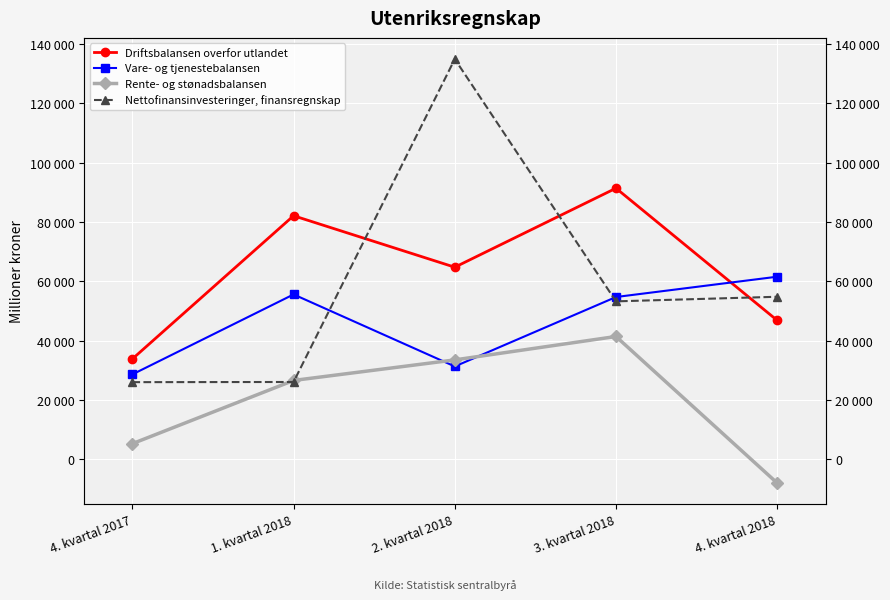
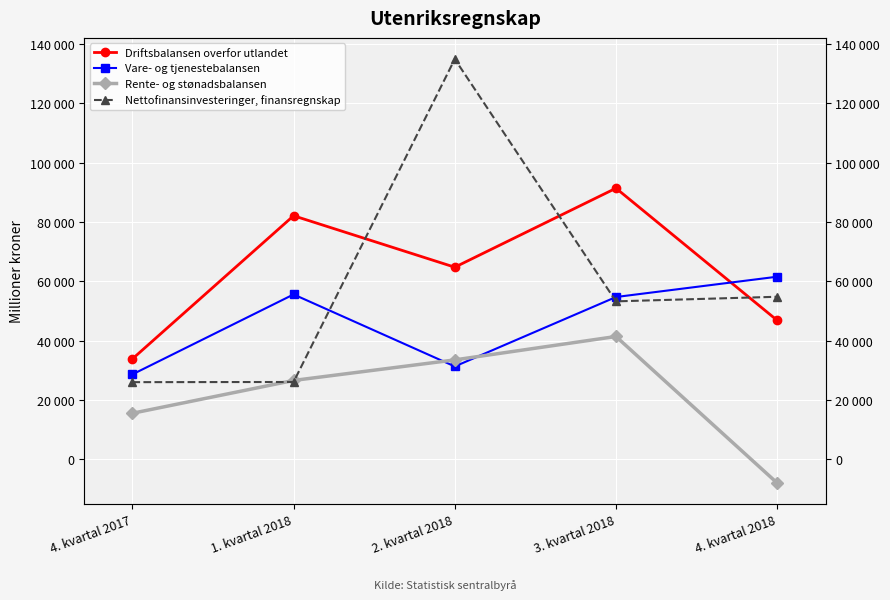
Rente- og stønadsbalansen, 4. kvartal 2017: 5000 -> 15000
